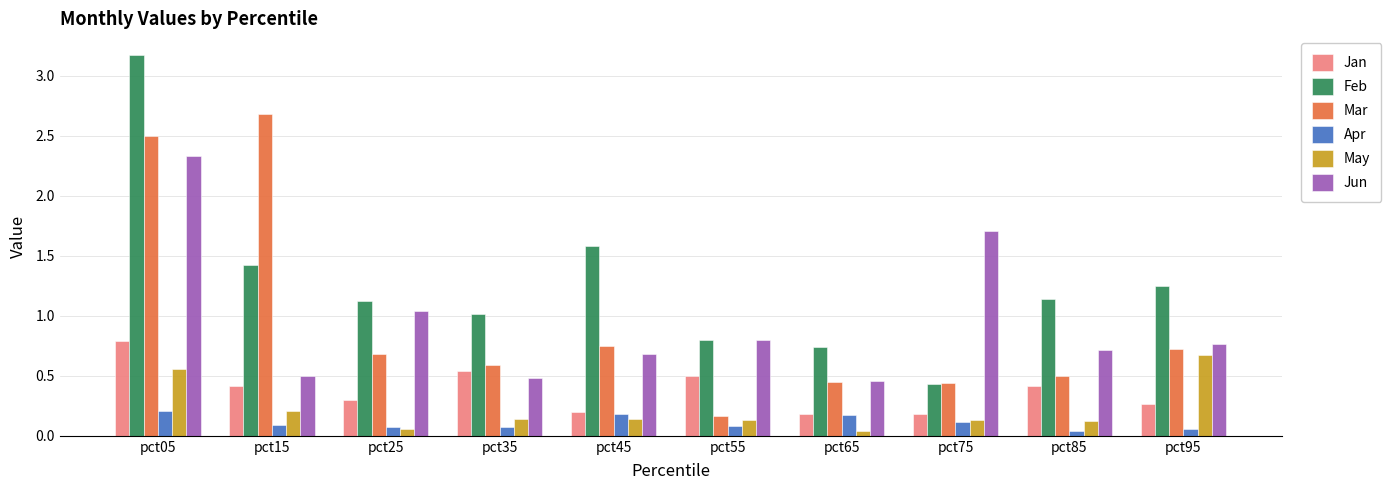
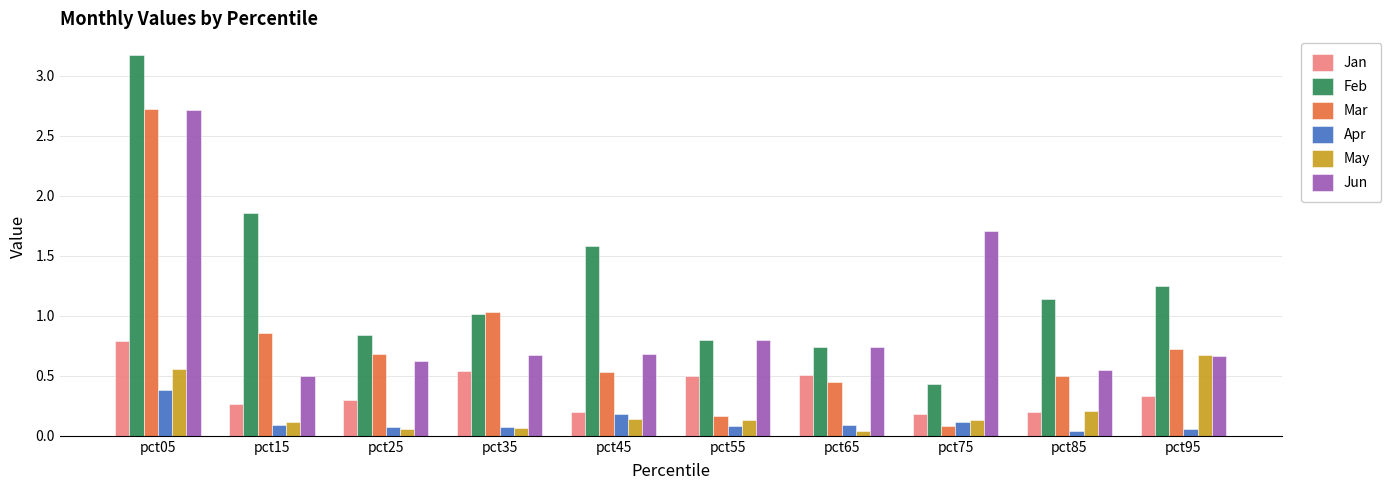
Mar, pct05: 2.50 -> 2.72
Apr, pct05: 0.21 -> 0.38
Jun, pct05: 2.33 -> 2.71
Jan, pct15: 0.42 -> 0.27
Feb, pct15: 1.42 -> 1.86
Mar, pct15: 2.68 -> 0.86
May, pct15: 0.20 -> 0.12
Feb, pct25: 1.12 -> 0.84
Jun, pct25: 1.04 -> 0.63
Mar, pct35: 0.59 -> 1.03
May, pct35: 0.14 -> 0.07
Jun, pct35: 0.48 -> 0.67
Mar, pct45: 0.75 -> 0.53
Jan, pct65: 0.18 -> 0.50
Apr, pct65: 0.18 -> 0.09
Jun, pct65: 0.46 -> 0.74
Mar, pct75: 0.44 -> 0.08
Jan, pct85: 0.41 -> 0.20
May, pct85: 0.12 -> 0.21
Jun, pct85: 0.71 -> 0.55
Jan, pct95: 0.27 -> 0.33
Jun, pct95: 0.77 -> 0.66
